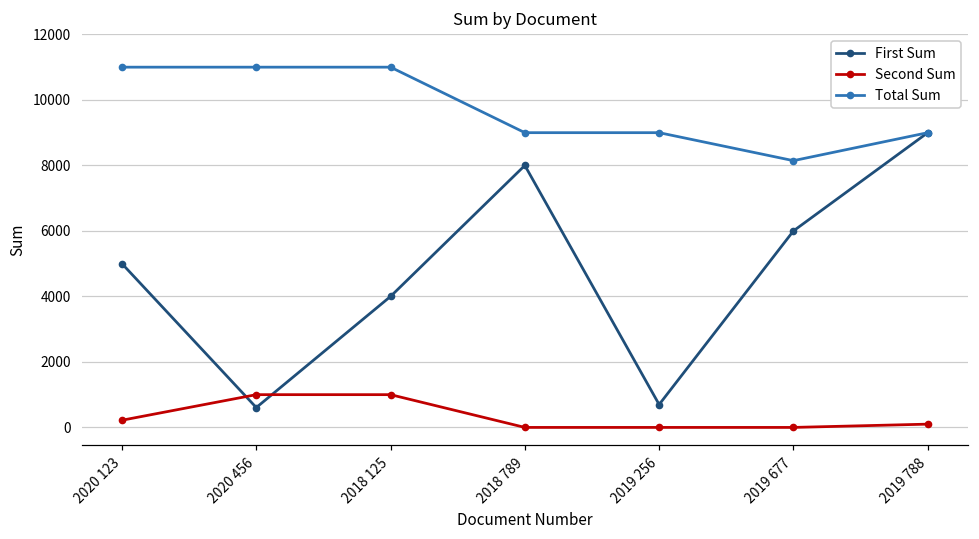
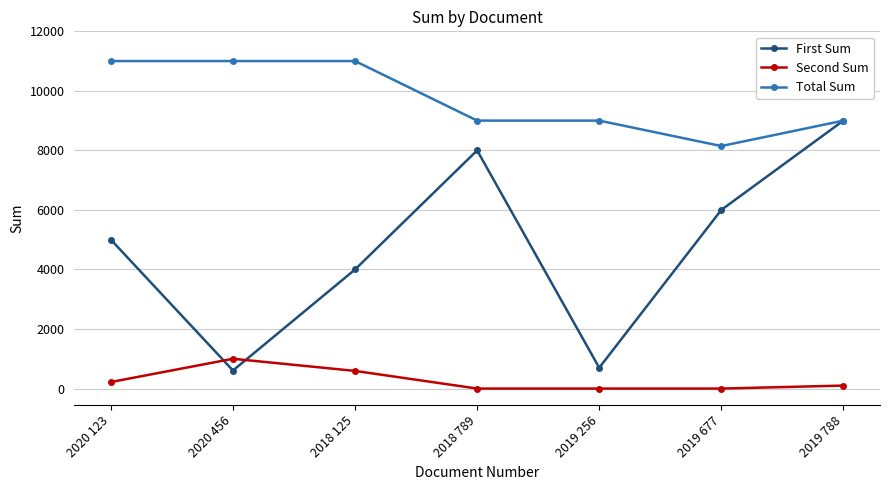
Second Sum, 2018 125: 1000 -> 600
